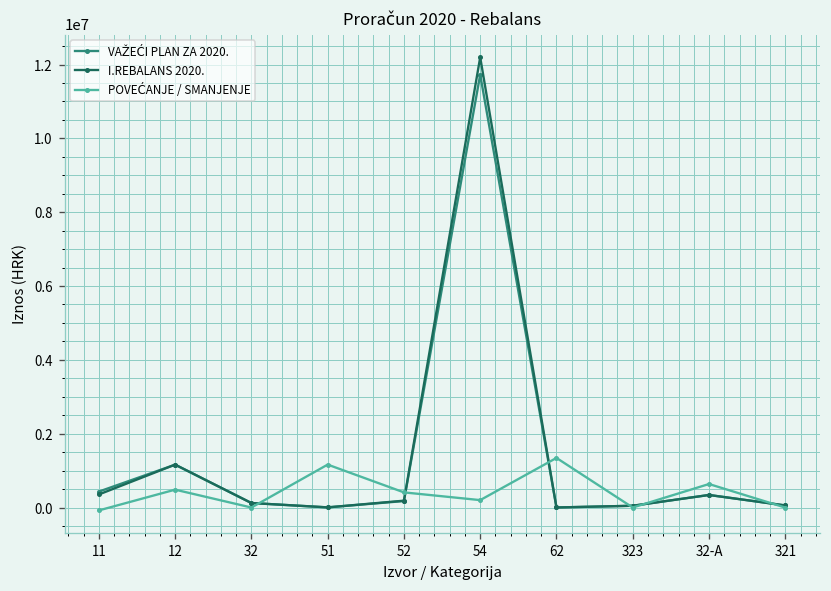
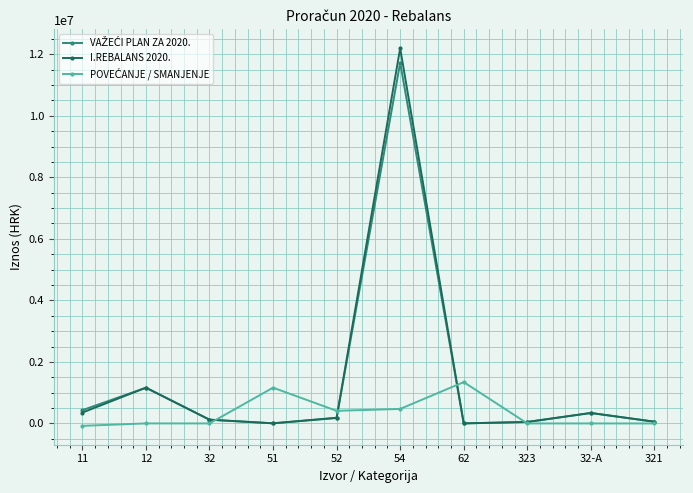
POVEĆANJE / SMANJENJE, 12: 500000 -> 0
POVEĆANJE / SMANJENJE, 54: 200000 -> 500000
POVEĆANJE / SMANJENJE, 32-A: 600000 -> 0
